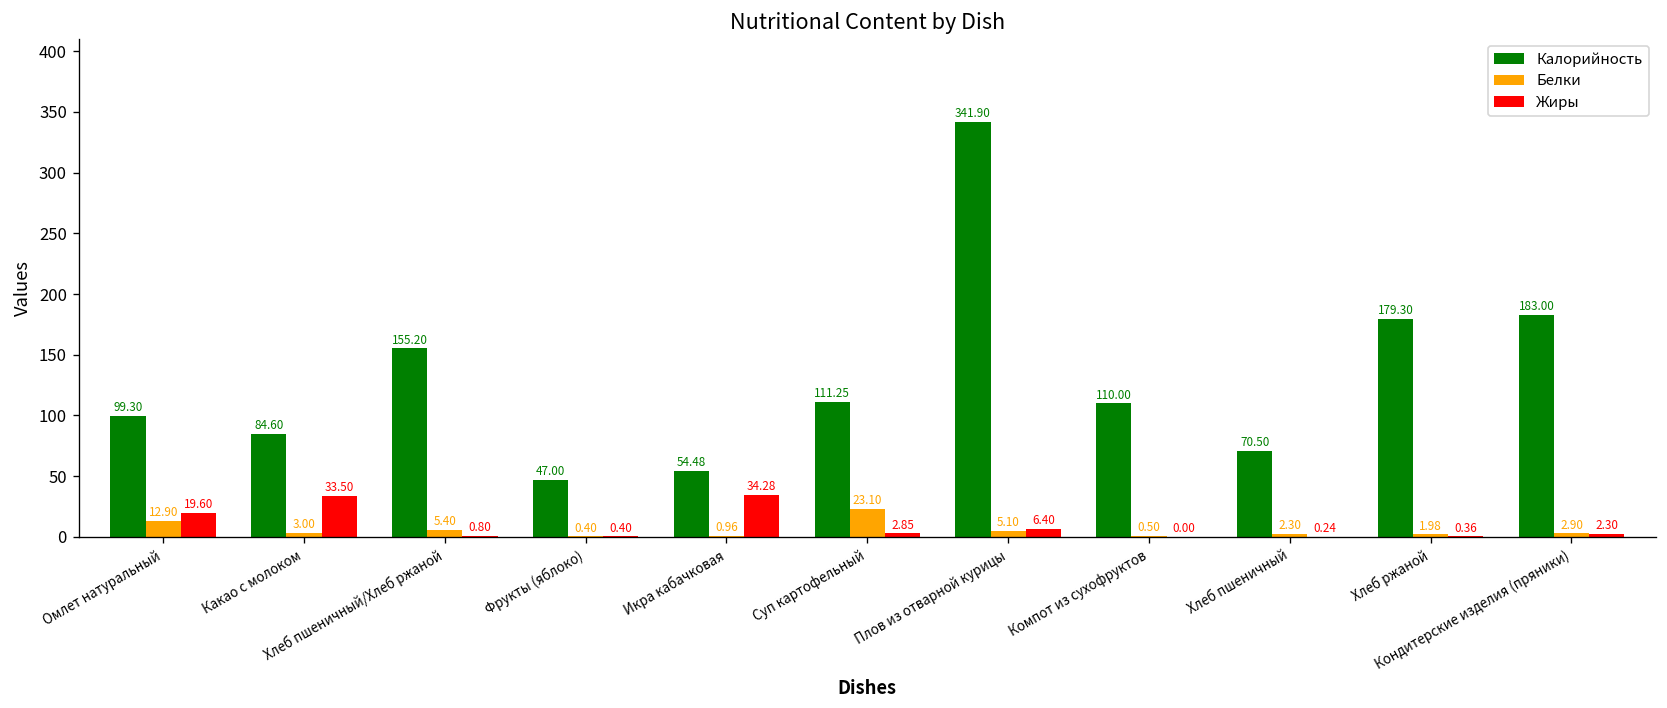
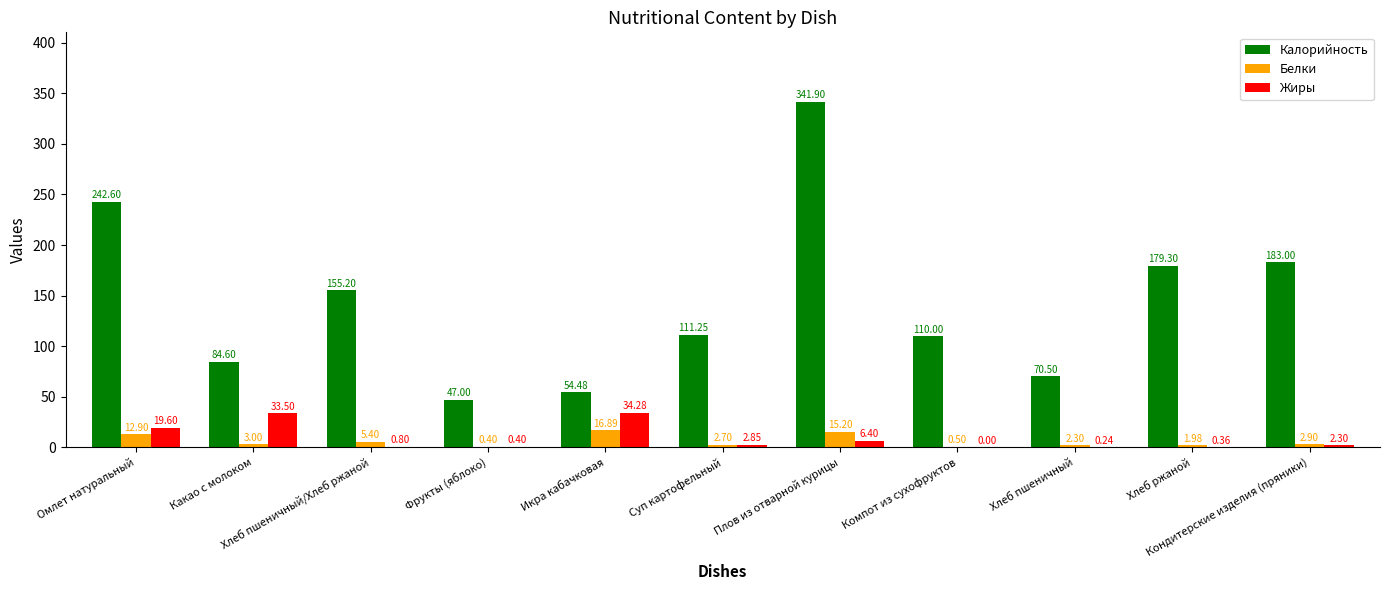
Калорийность, Омлет натуральный: 99.30 -> 242.60
Белки, Икра кабачковая: 0.96 -> 16.89
Белки, Суп картофельный: 23.10 -> 2.70
Белки, Плов из отварной курицы: 5.10 -> 15.20
